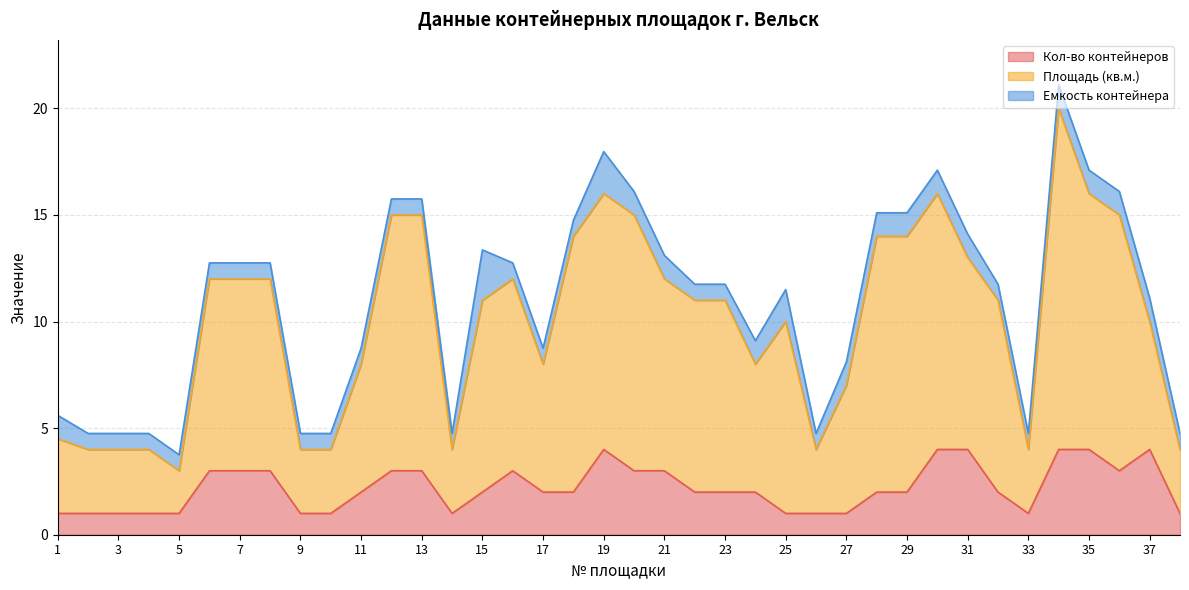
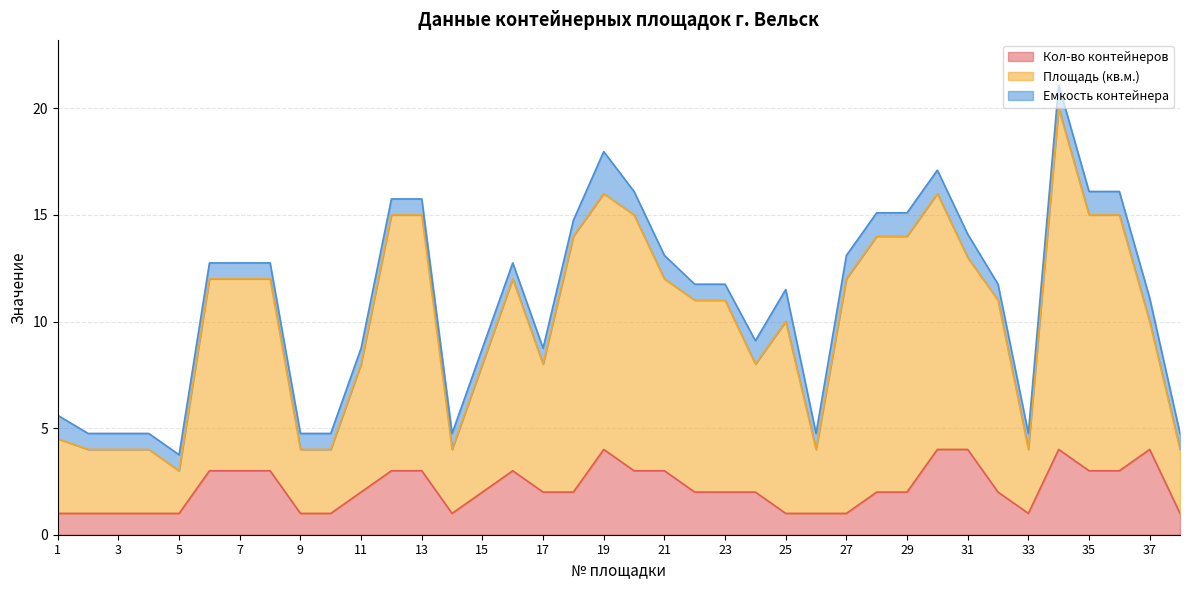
Площадь (кв.м.), 15: 9 -> 6
Емкость контейнера, 15: 2.4 -> 0.8
Площадь (кв.м.), 27: 6 -> 11
Кол-во контейнеров, 35: 4 -> 3
